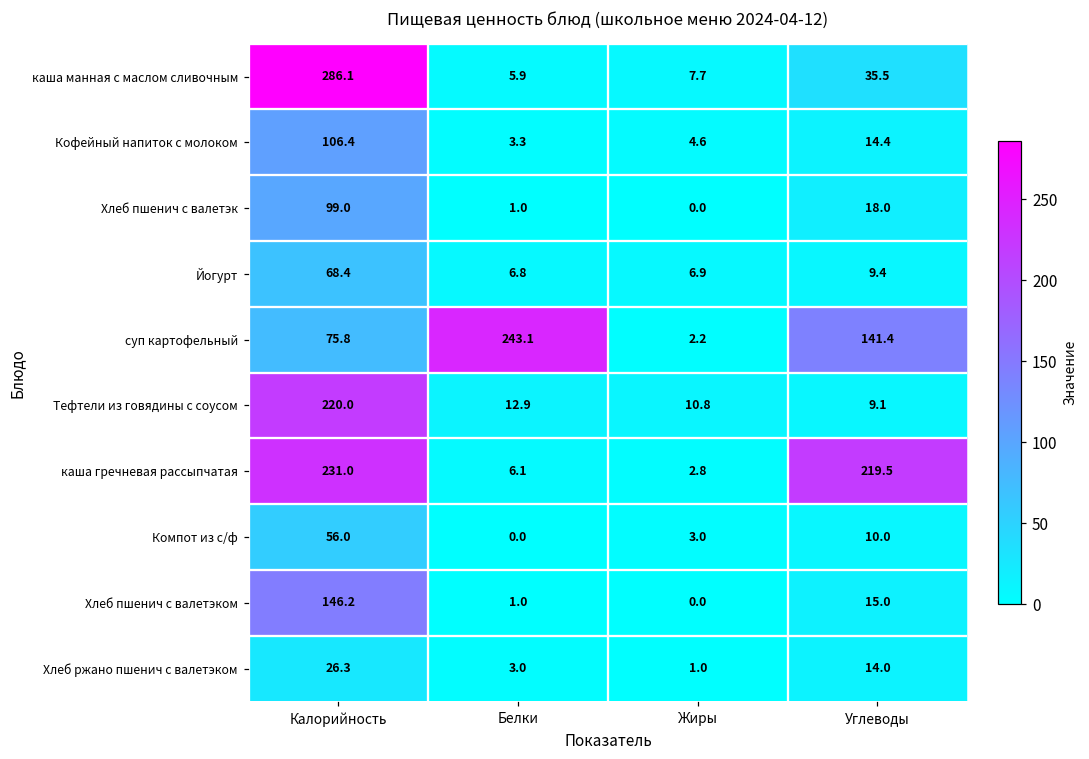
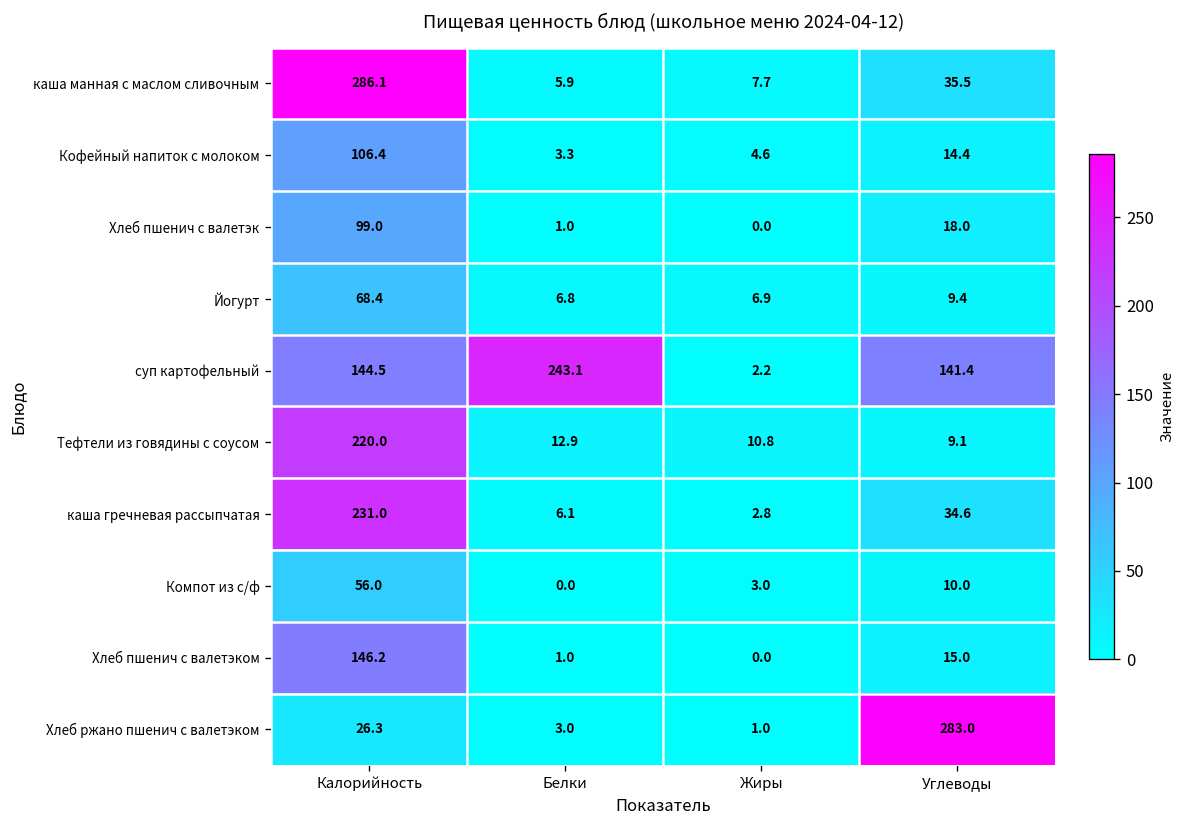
суп картофельный, Калорийность: 75.8 -> 144.5
каша гречневая рассыпчатая, Углеводы: 219.5 -> 34.6
Хлеб ржано пшенич с валетэком, Углеводы: 14.0 -> 283.0
